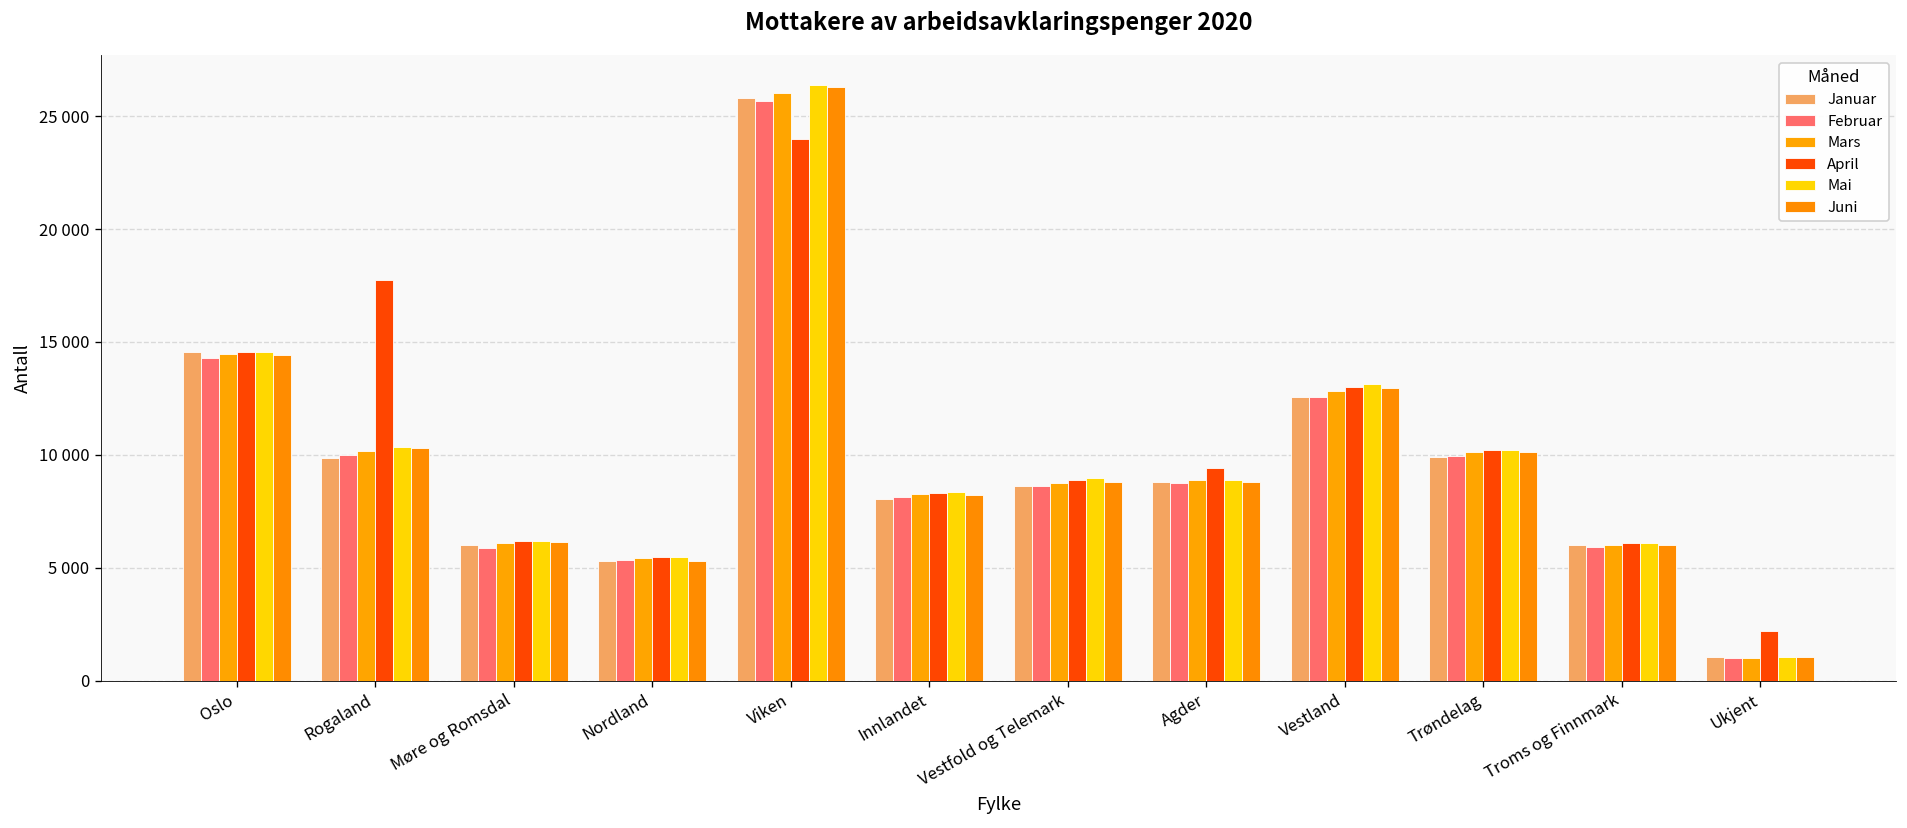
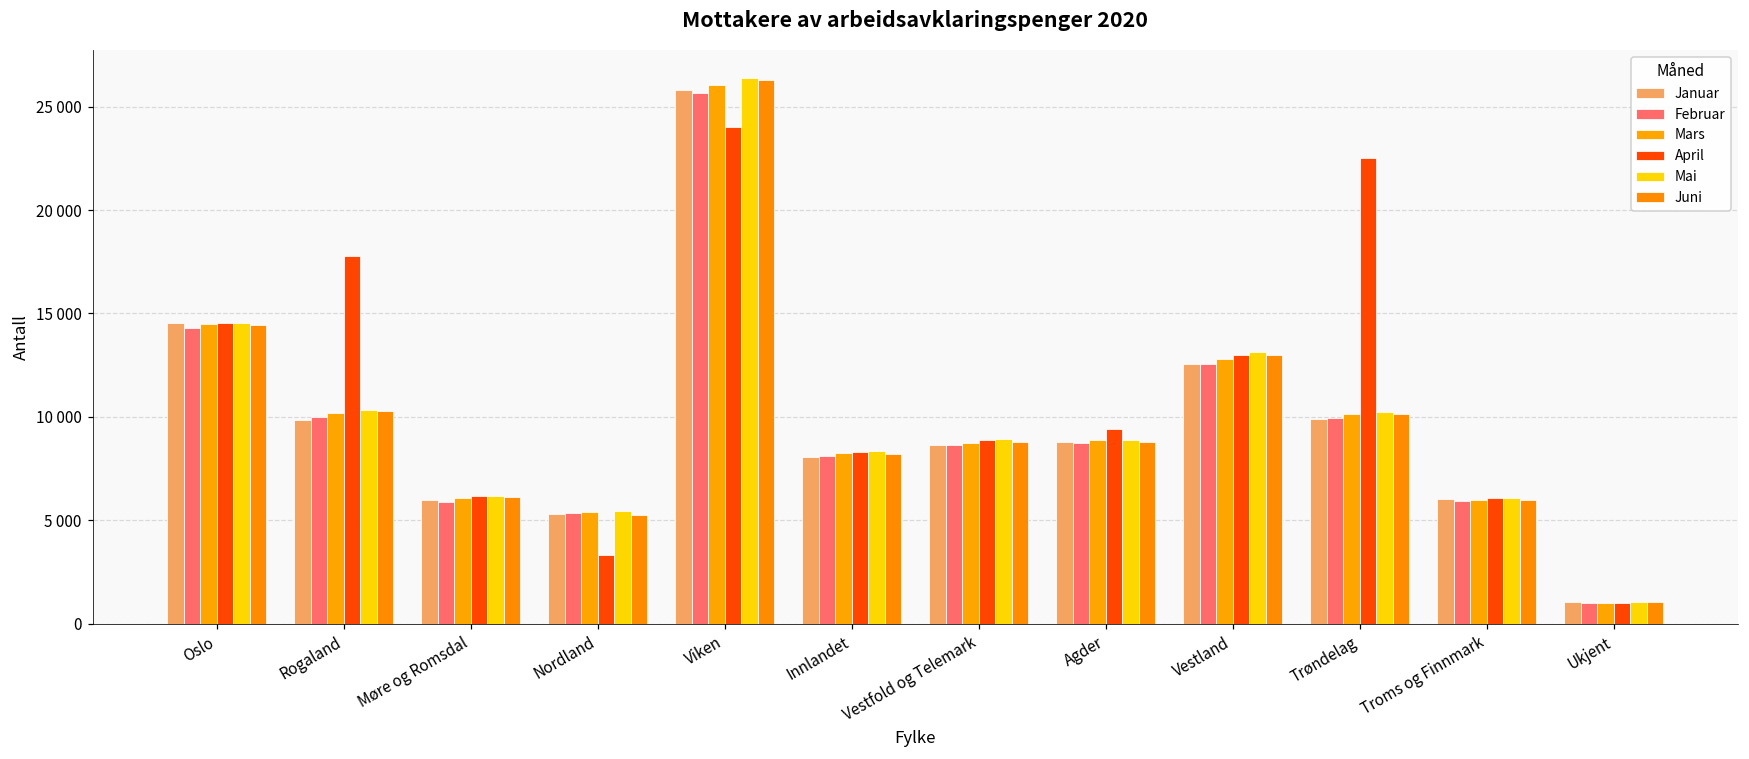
April, Nordland: 5500 -> 3300
April, Trøndelag: 10200 -> 22500
April, Ukjent: 2200 -> 1000
